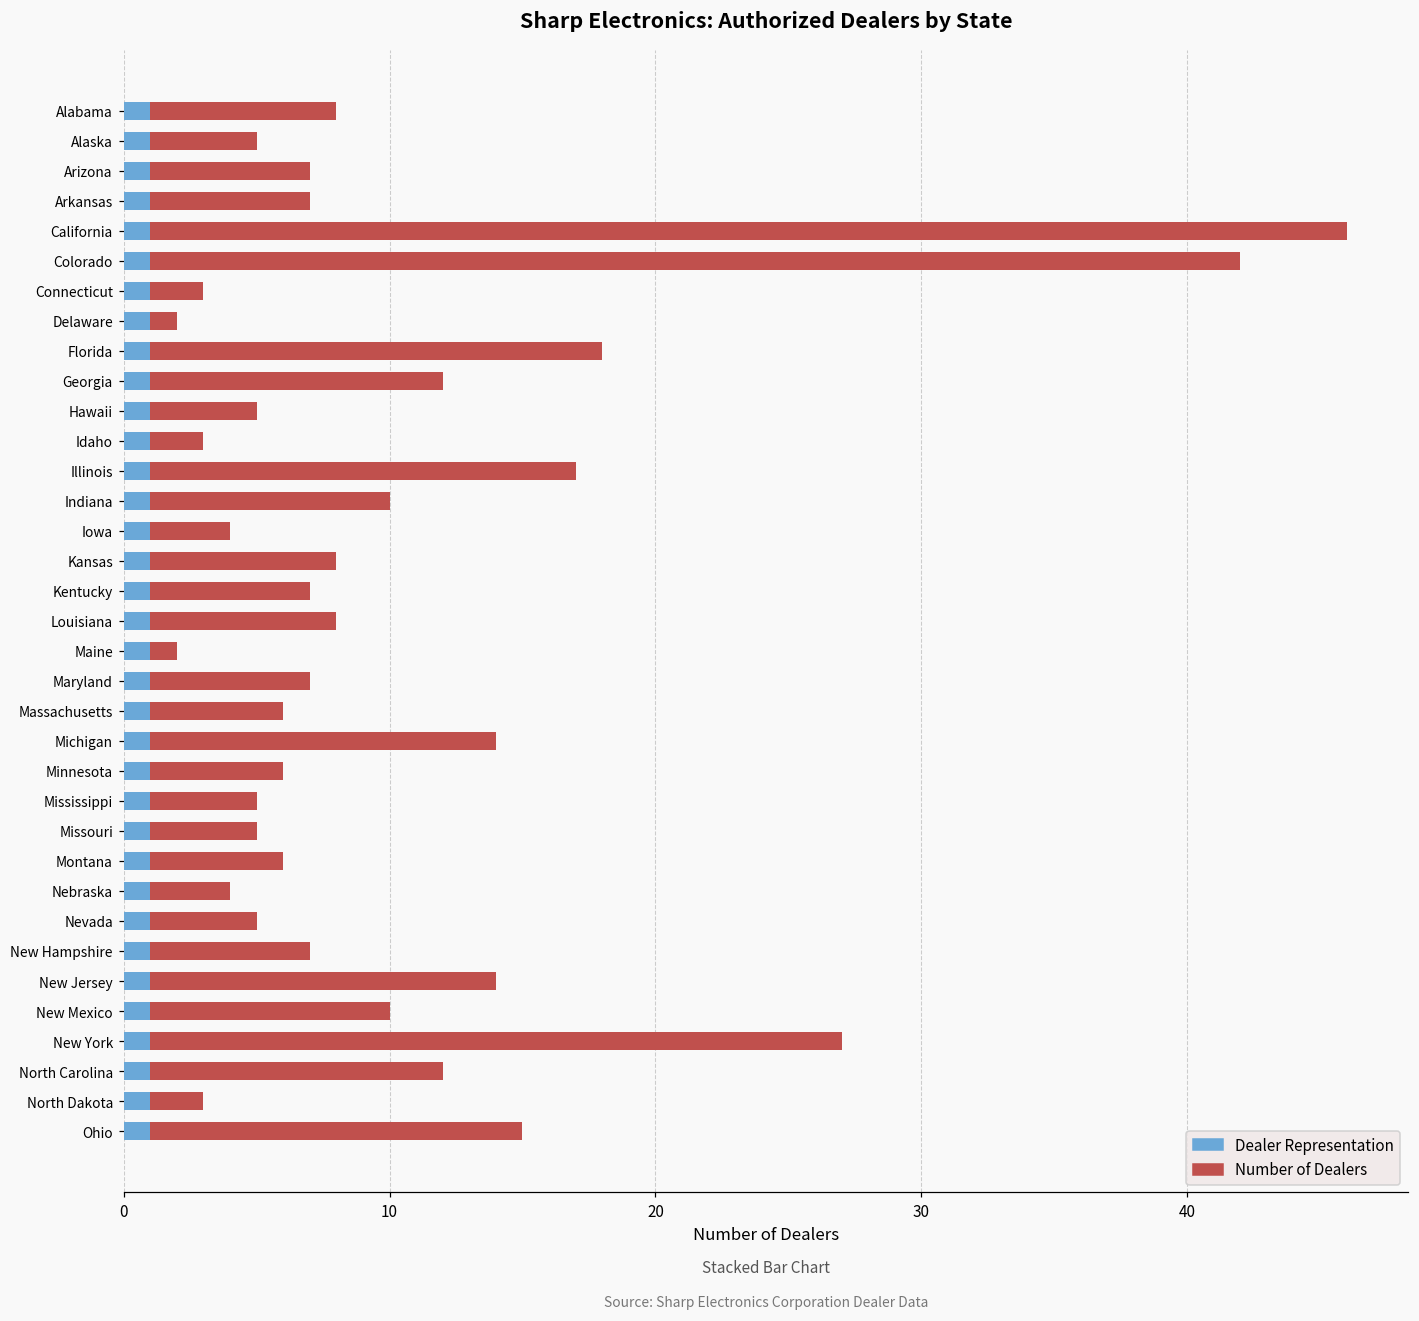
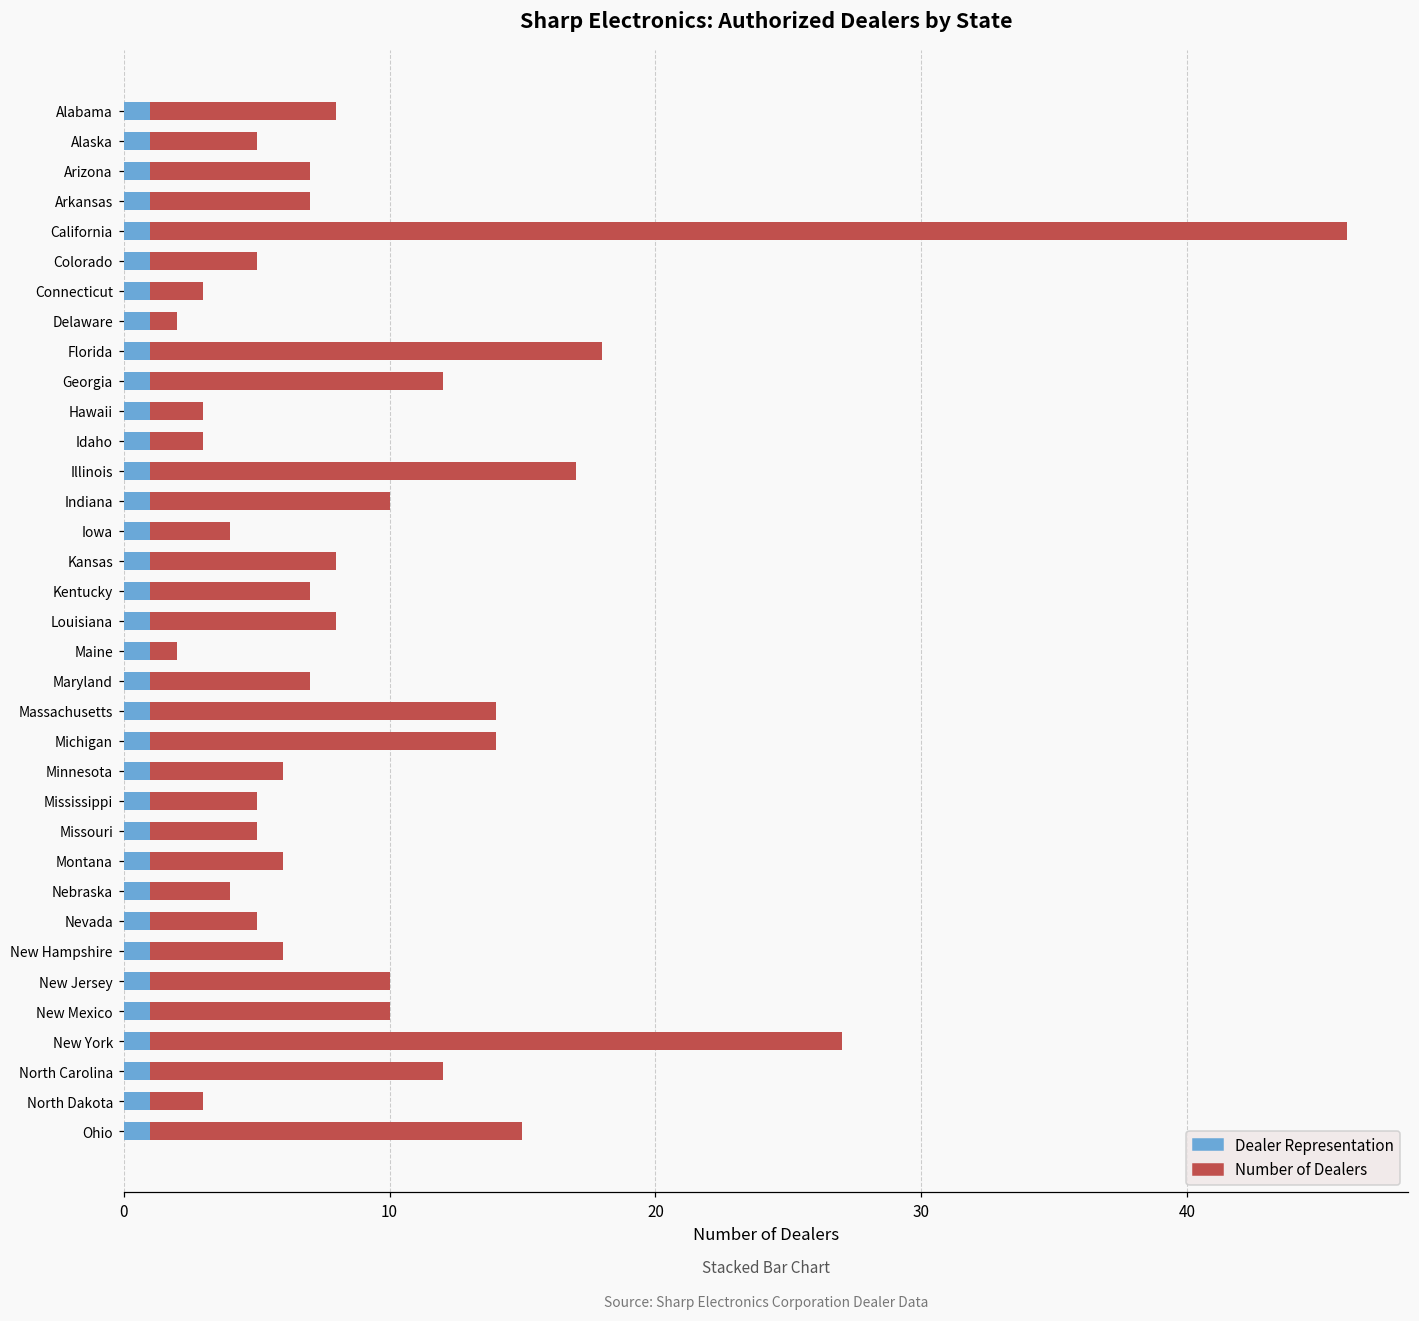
Number of Dealers, Colorado: 41 -> 4
Number of Dealers, Hawaii: 4 -> 2
Number of Dealers, Massachusetts: 5 -> 13
Number of Dealers, New Hampshire: 6 -> 5
Number of Dealers, New Jersey: 13 -> 9
